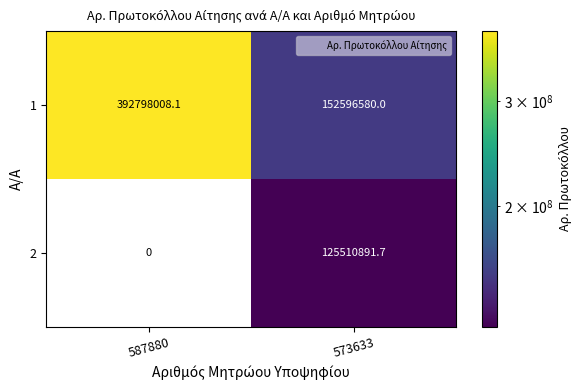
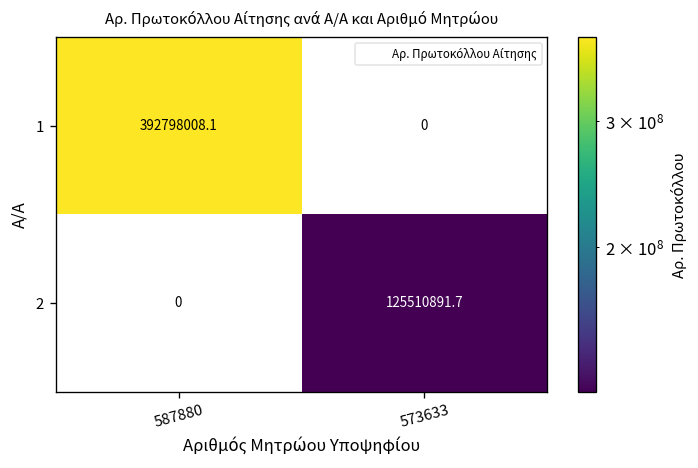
1, 573633: 152596580.0 -> 0
